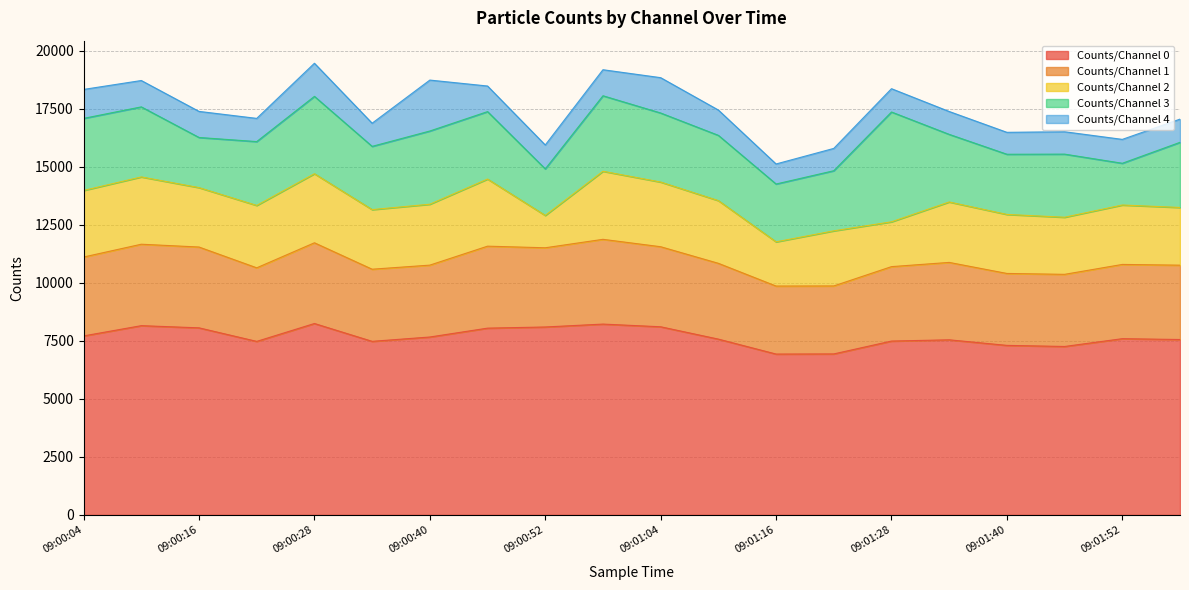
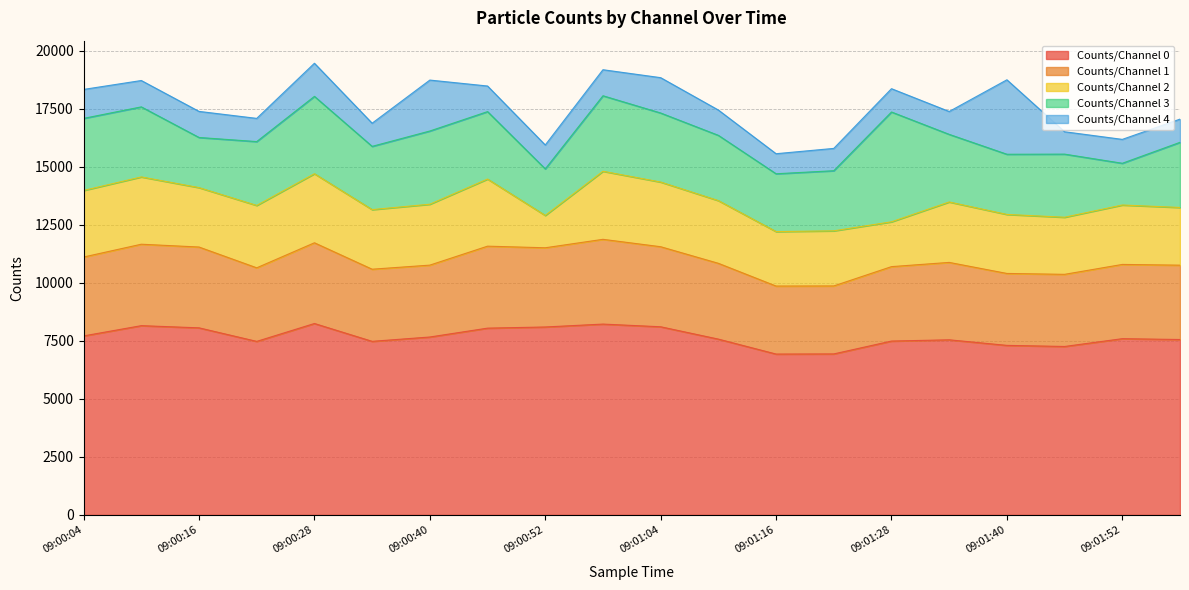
Counts/Channel 2, 09:01:16: 1900 -> 2300
Counts/Channel 4, 09:01:40: 900 -> 3200
